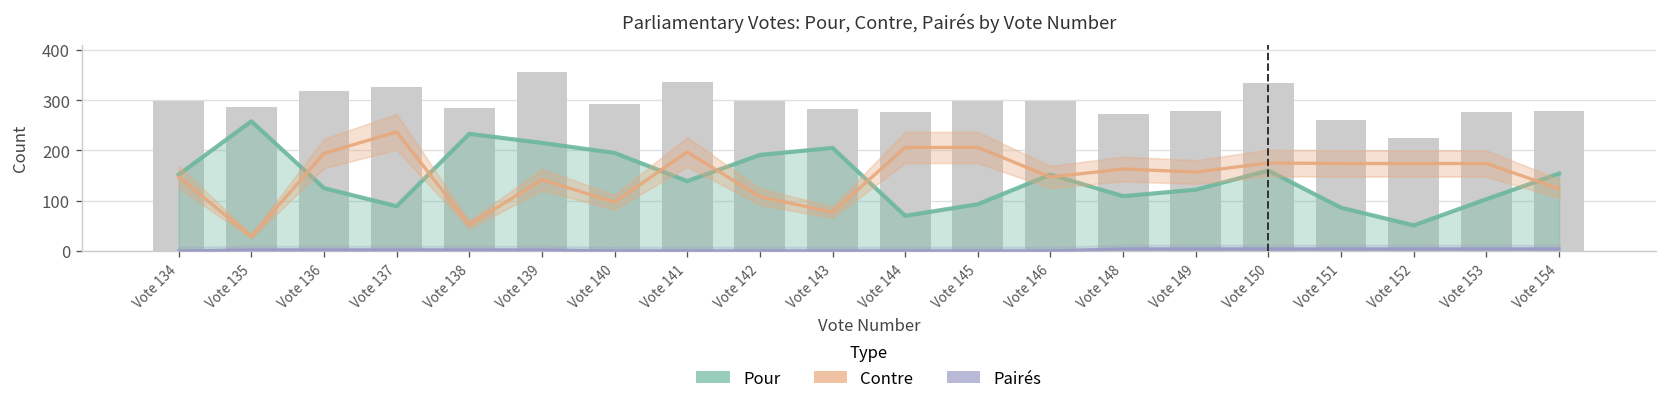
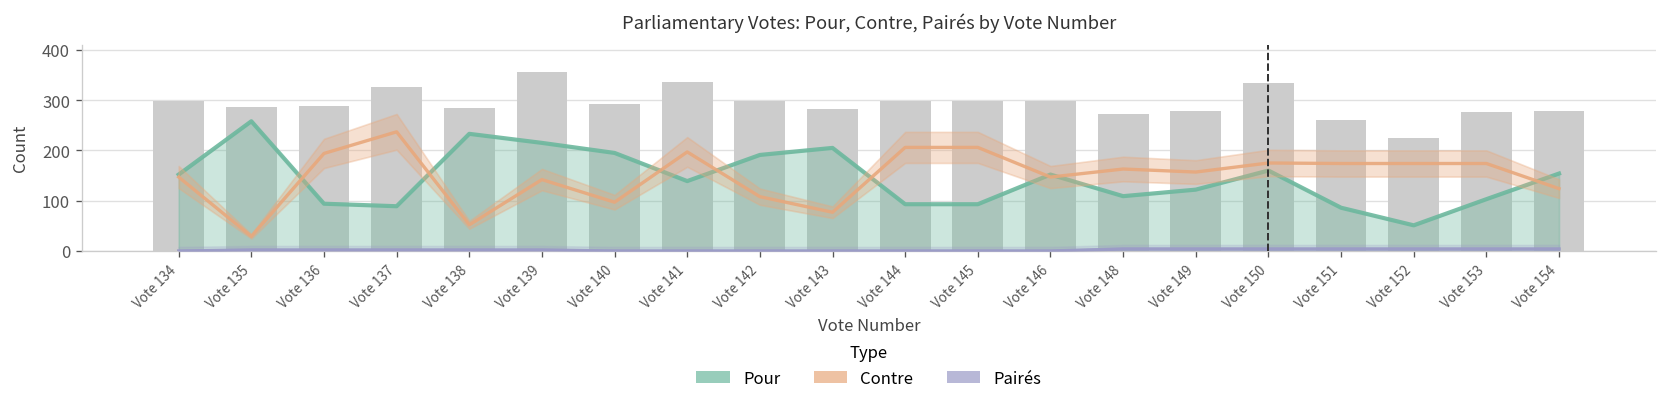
Pour, Vote 136: 130 -> 90
Pour, Vote 144: 70 -> 90
